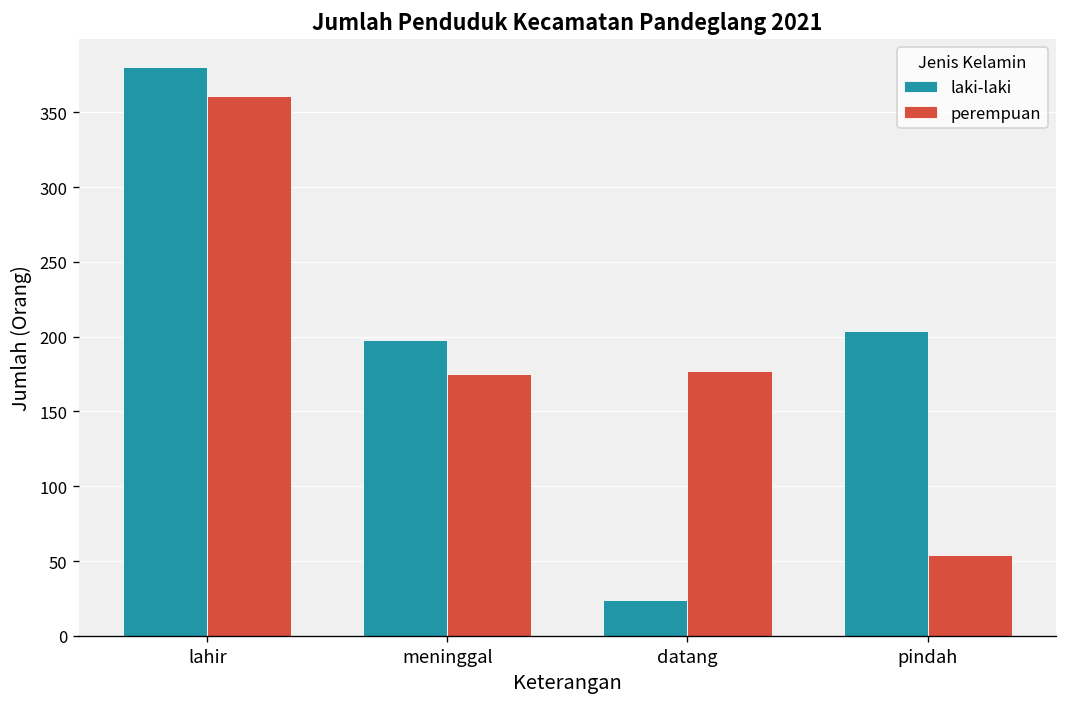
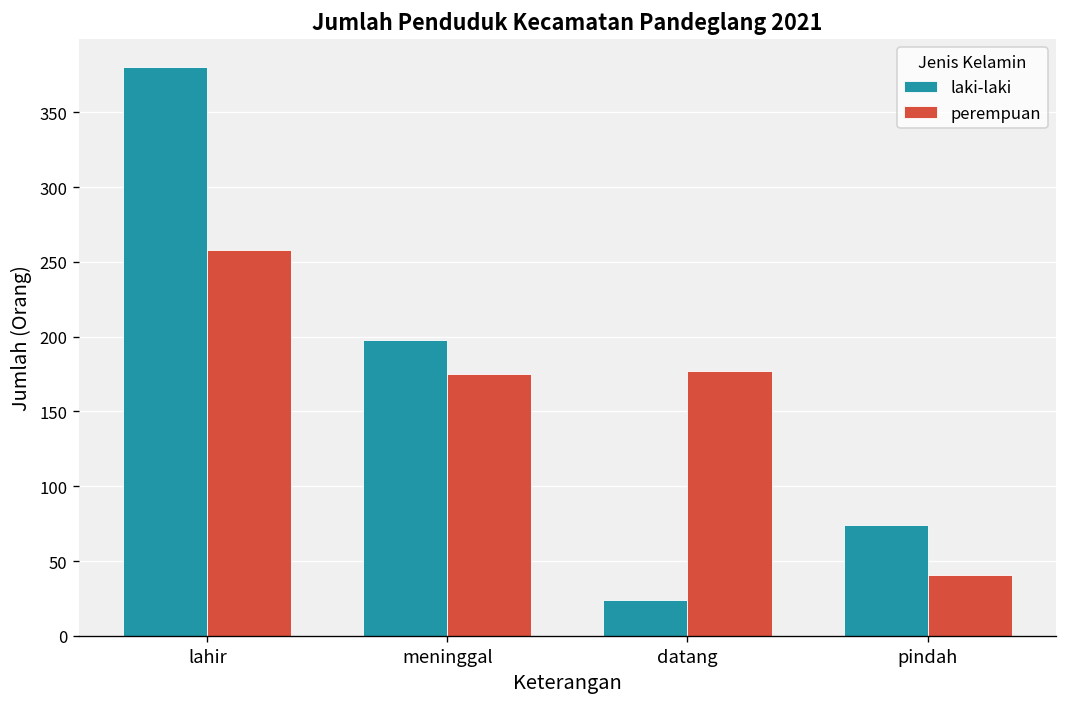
perempuan, lahir: 361 -> 258
laki-laki, pindah: 204 -> 74
perempuan, pindah: 54 -> 41
